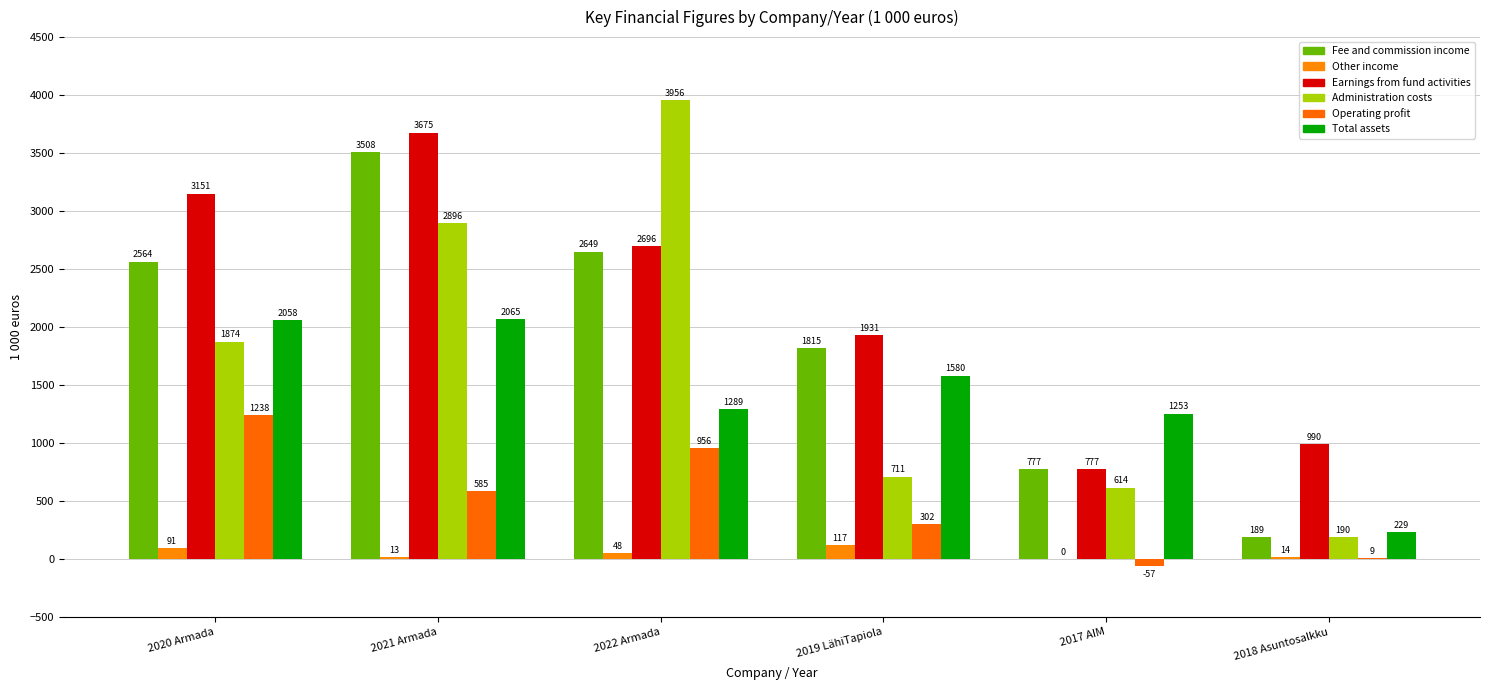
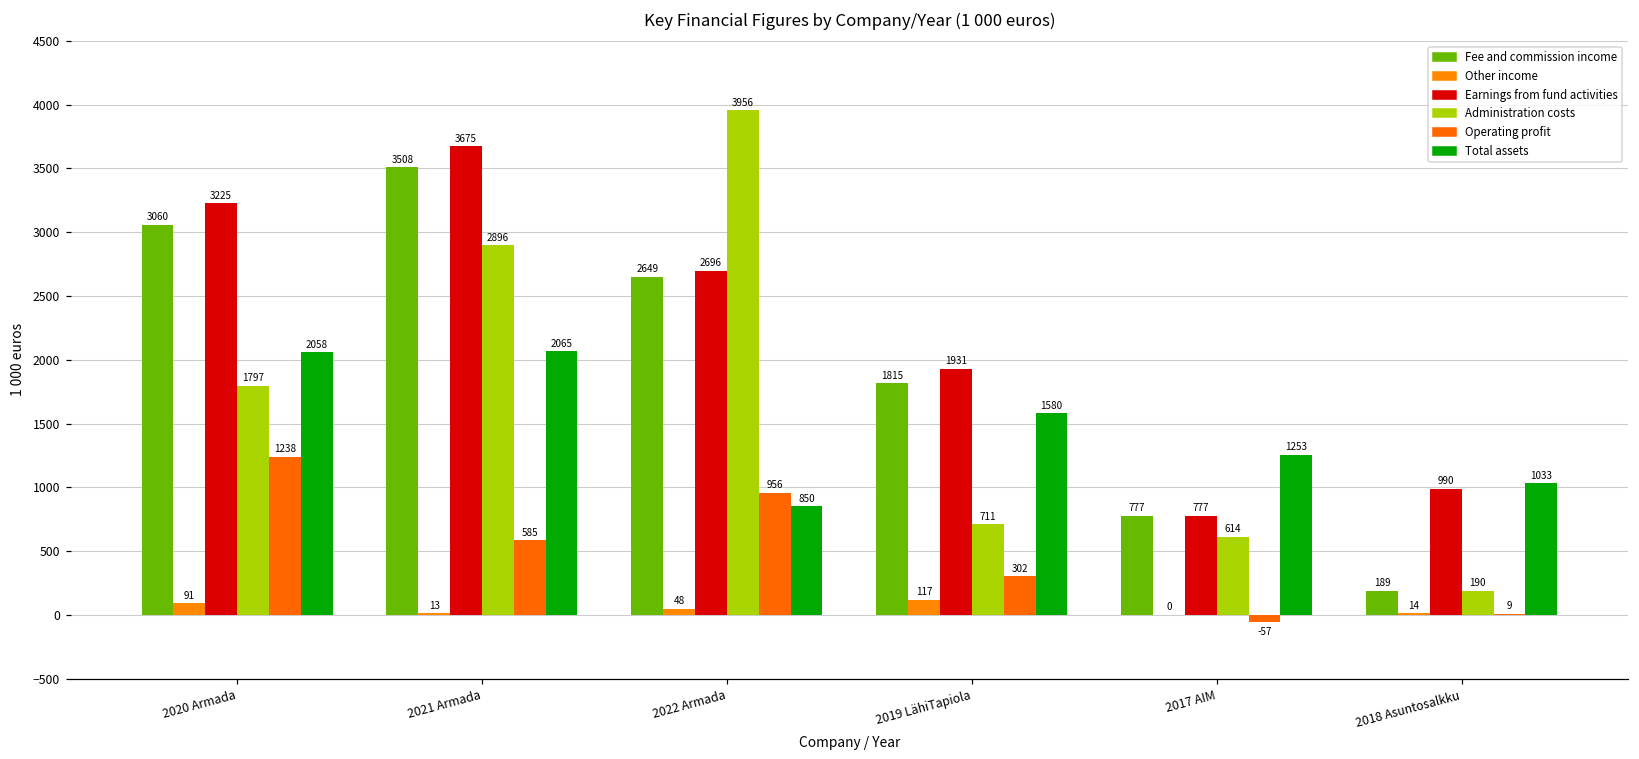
Fee and commission income, 2020 Armada: 2564 -> 3060
Earnings from fund activities, 2020 Armada: 3151 -> 3225
Administration costs, 2020 Armada: 1874 -> 1797
Total assets, 2022 Armada: 1289 -> 850
Total assets, 2018 Asuntosalkku: 229 -> 1033
